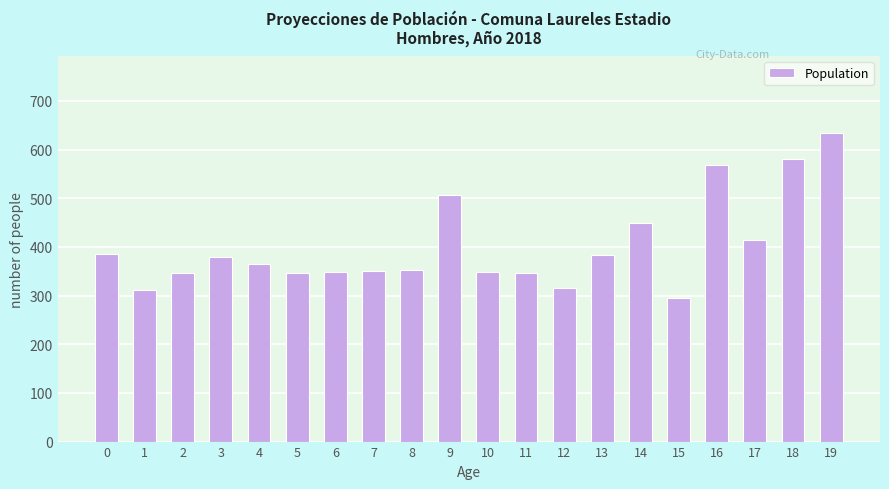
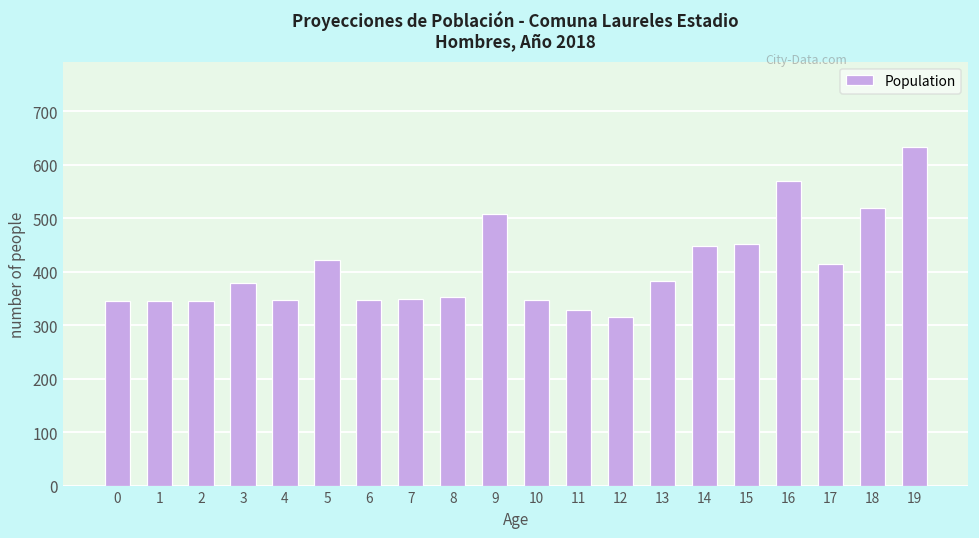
0: 390 -> 350
1: 310 -> 350
4: 360 -> 350
5: 350 -> 420
11: 350 -> 330
15: 300 -> 450
18: 580 -> 520
